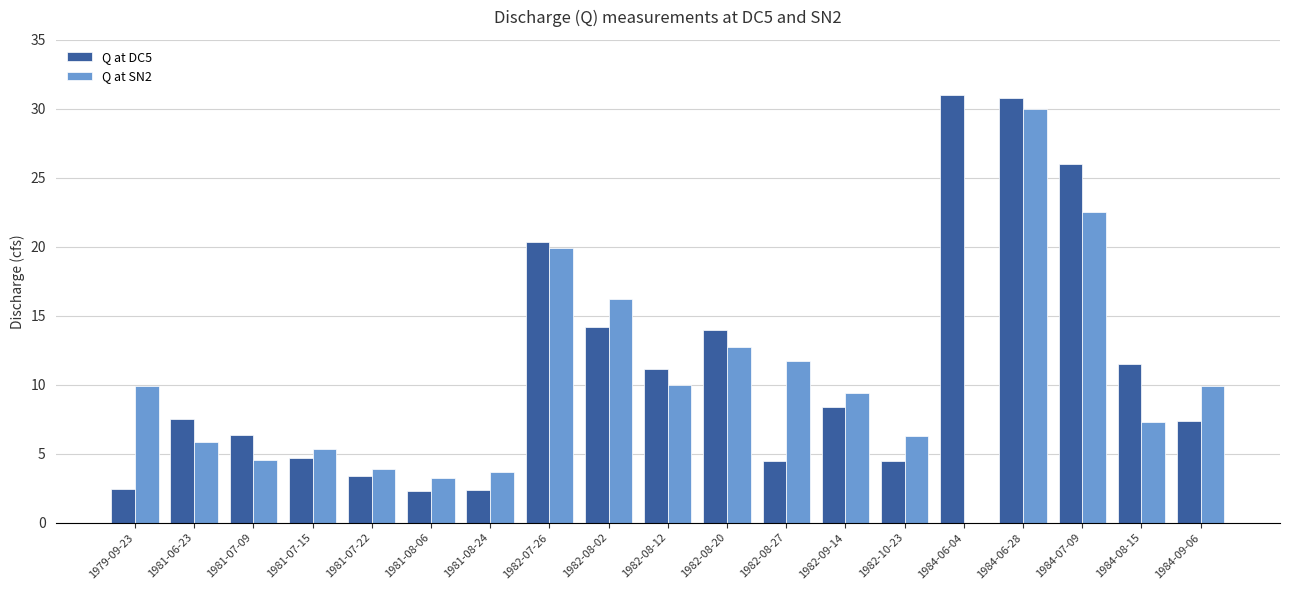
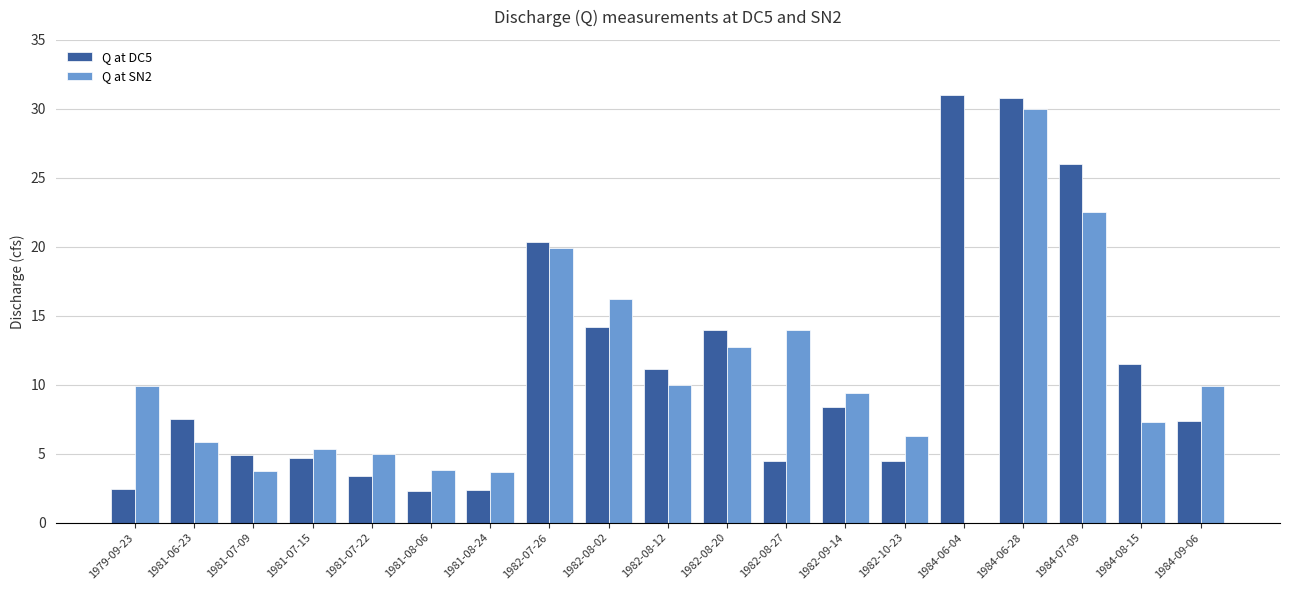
Q at DC5, 1981-07-09: 6.4 -> 4.9
Q at SN2, 1981-07-09: 4.6 -> 3.8
Q at SN2, 1981-07-22: 3.9 -> 5.0
Q at SN2, 1981-08-06: 3.2 -> 3.8
Q at SN2, 1982-08-27: 11.7 -> 14.0
